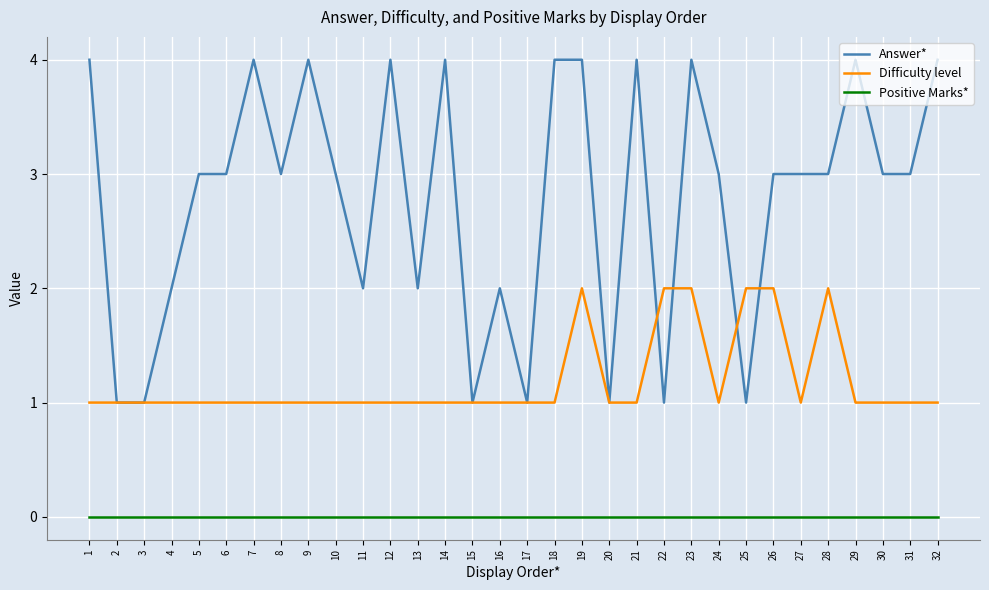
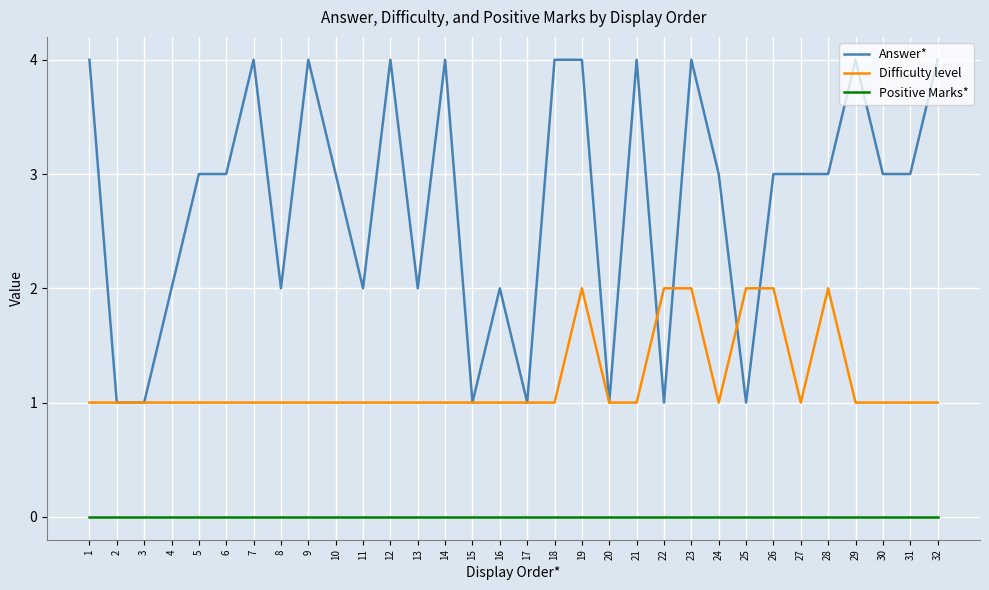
Answer*, 8: 3 -> 2
